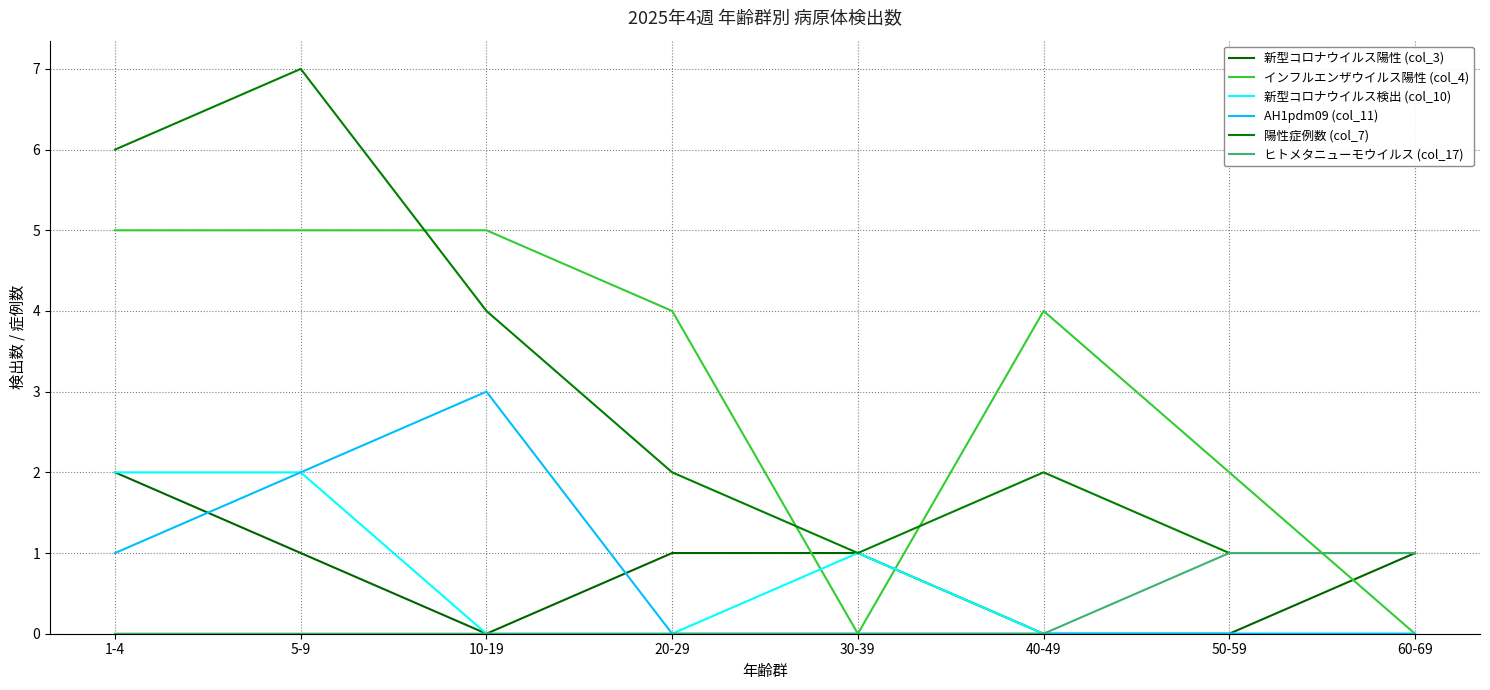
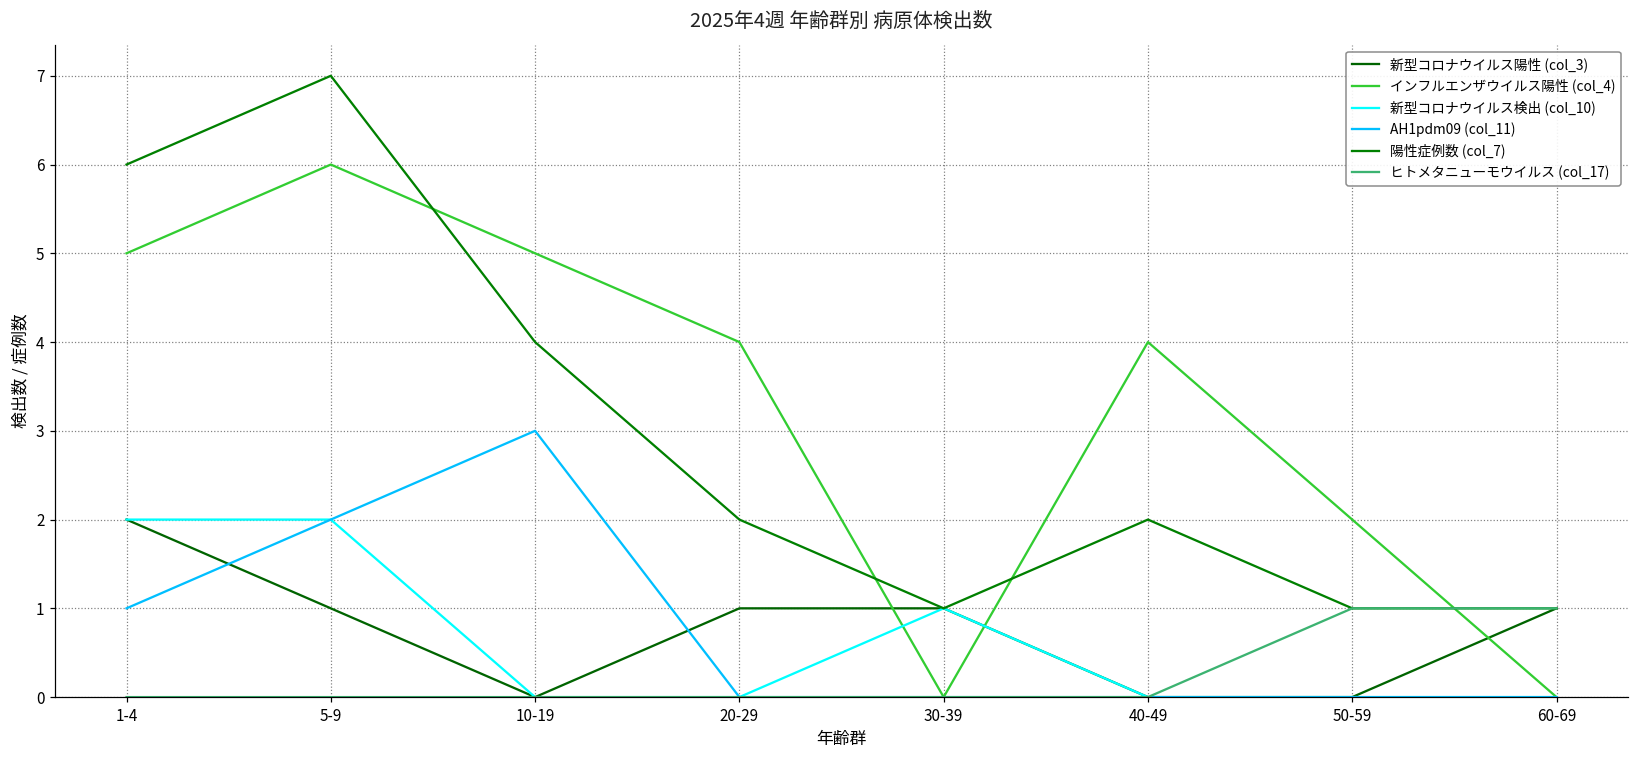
インフルエンザウイルス陽性 (col_4), 5-9: 5 -> 6
